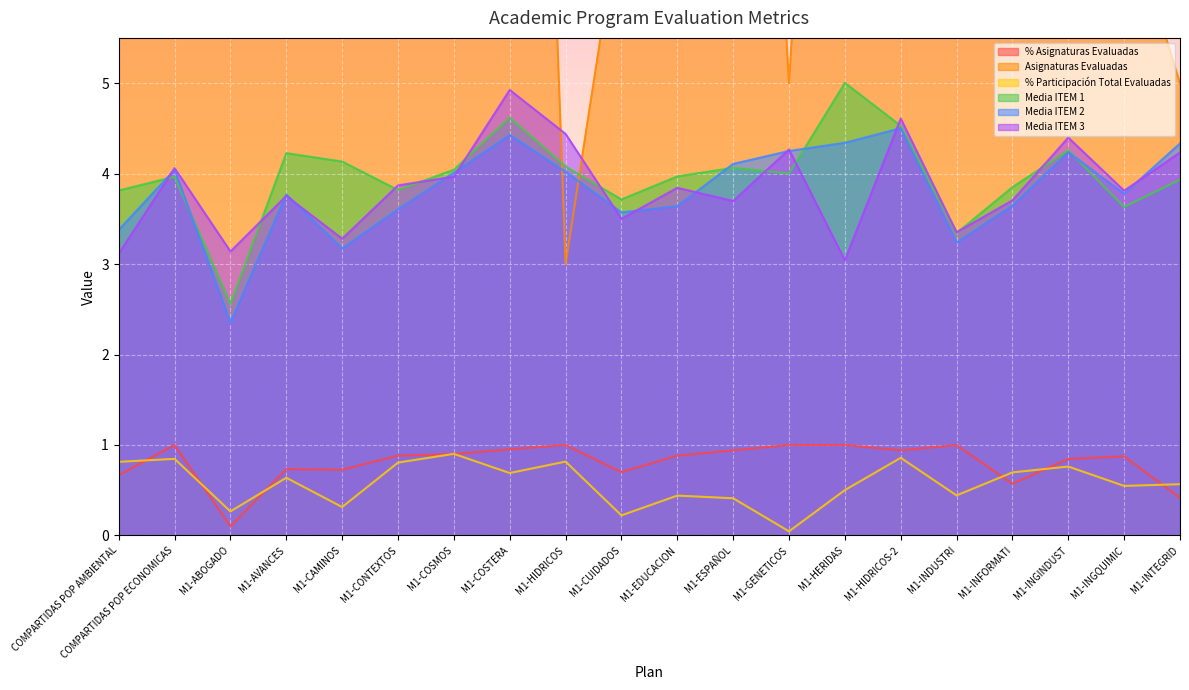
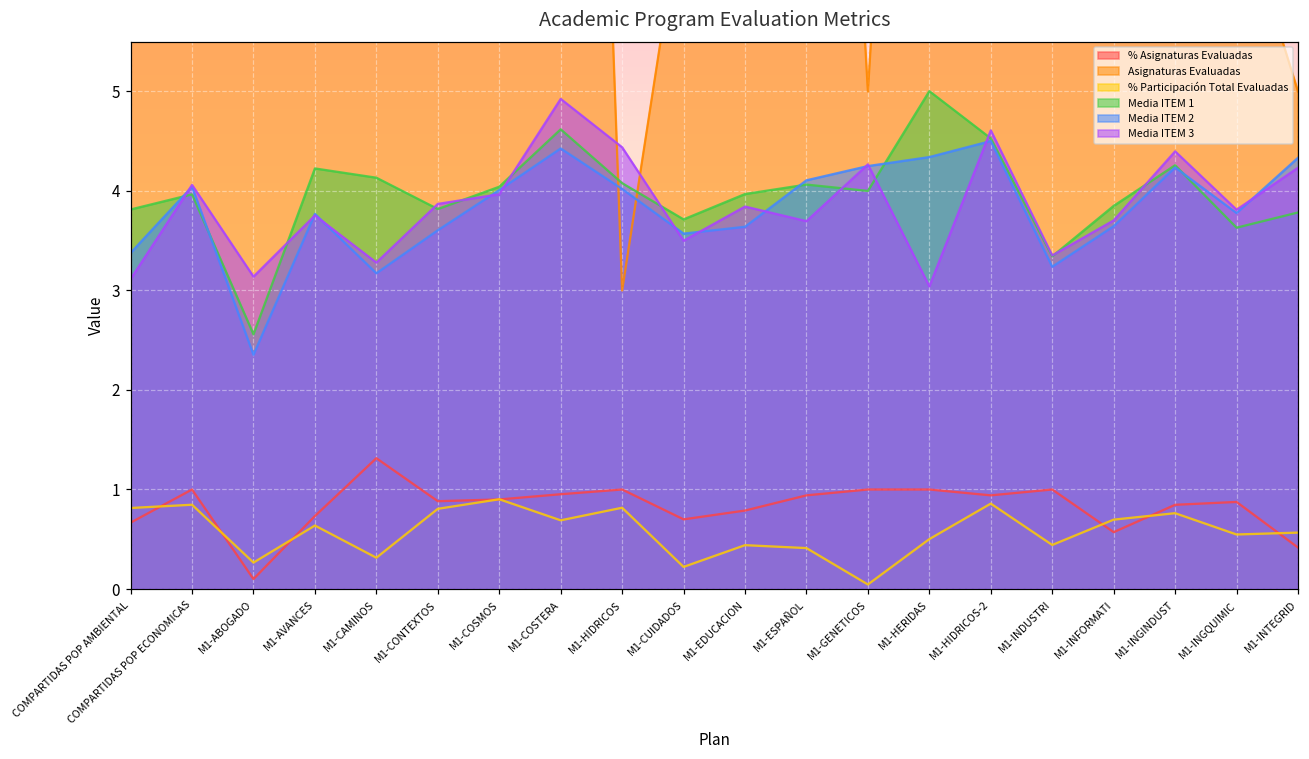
% Asignaturas Evaluadas, M1-CAMINOS: 0.7 -> 1.3
% Asignaturas Evaluadas, M1-EDUCACION: 0.9 -> 0.8
Media ITEM 1, M1-INTEGRID: 3.9 -> 3.8
